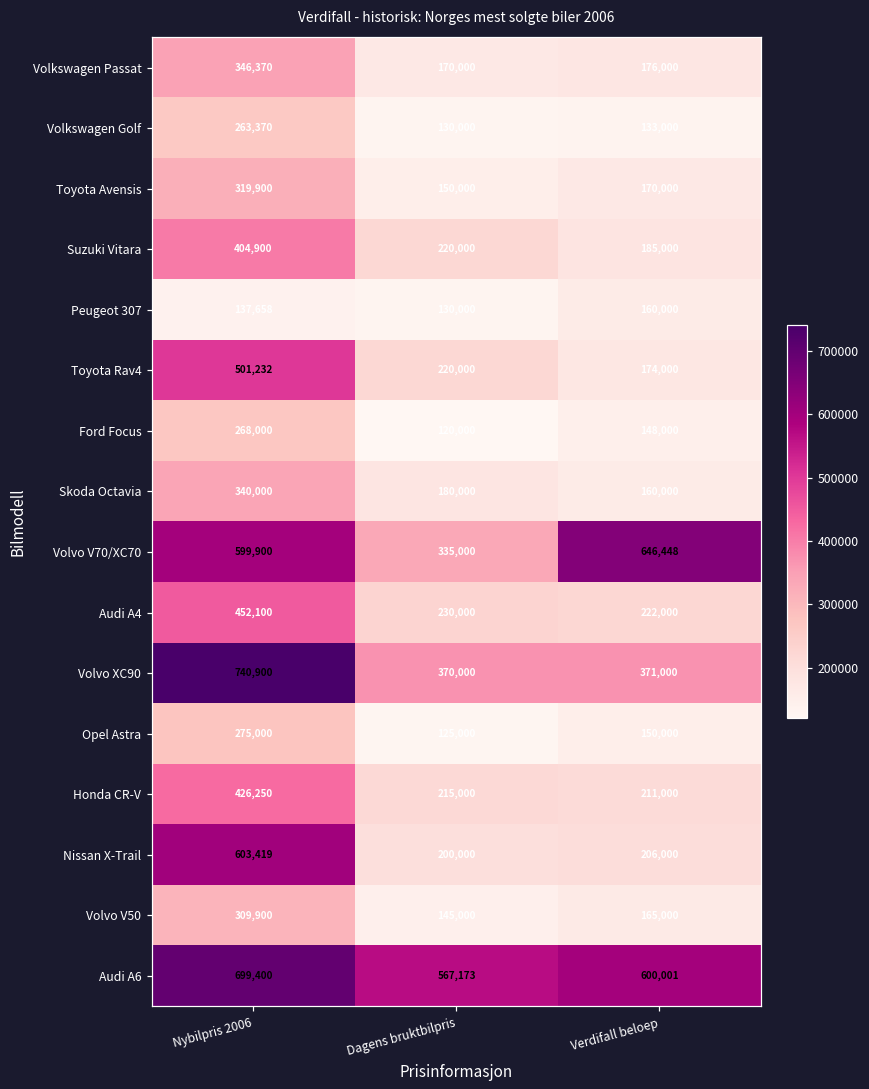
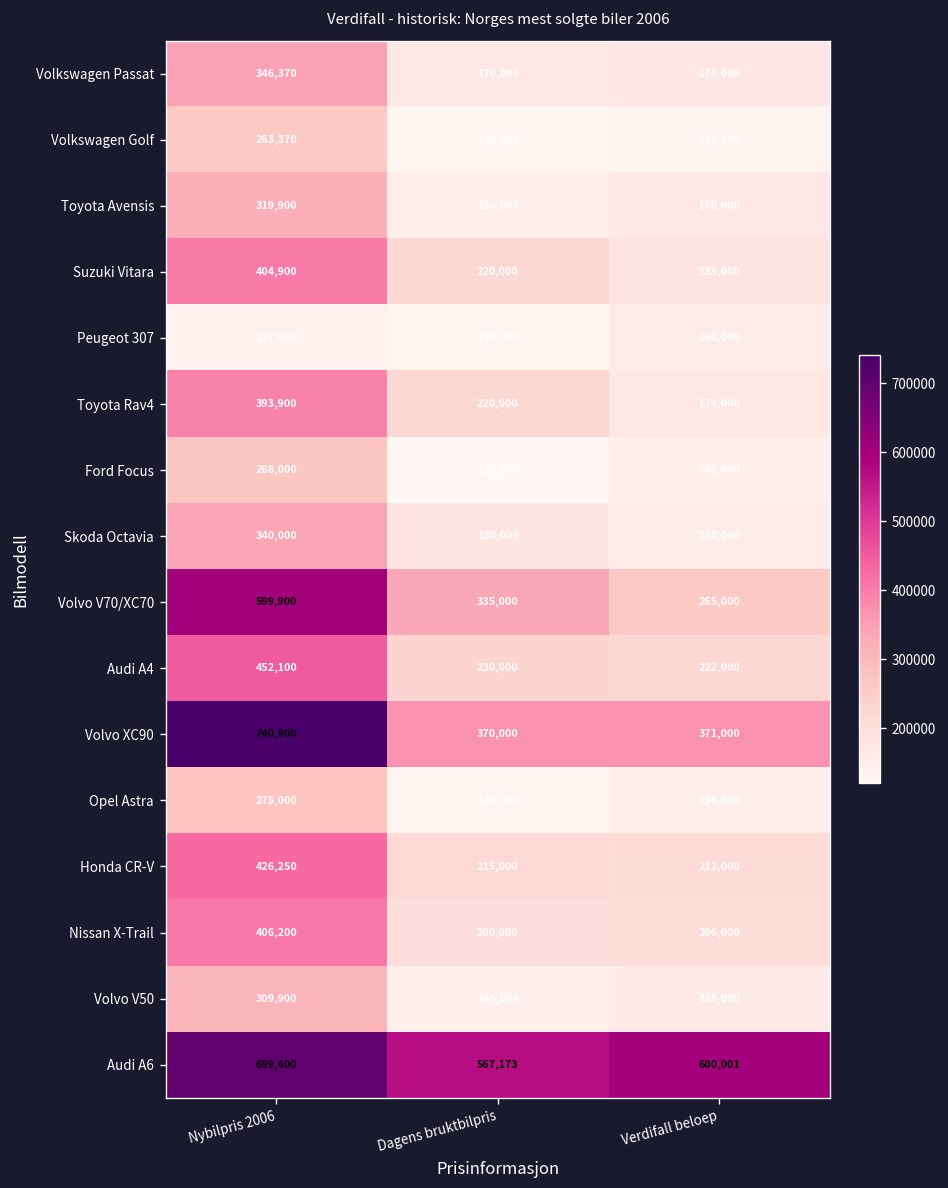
Toyota Rav4, Nybilpris 2006: 501,232 -> 393,900
Volvo V70/XC70, Verdifall beloep: 646,448 -> 265,000
Nissan X-Trail, Nybilpris 2006: 603,419 -> 406,200
